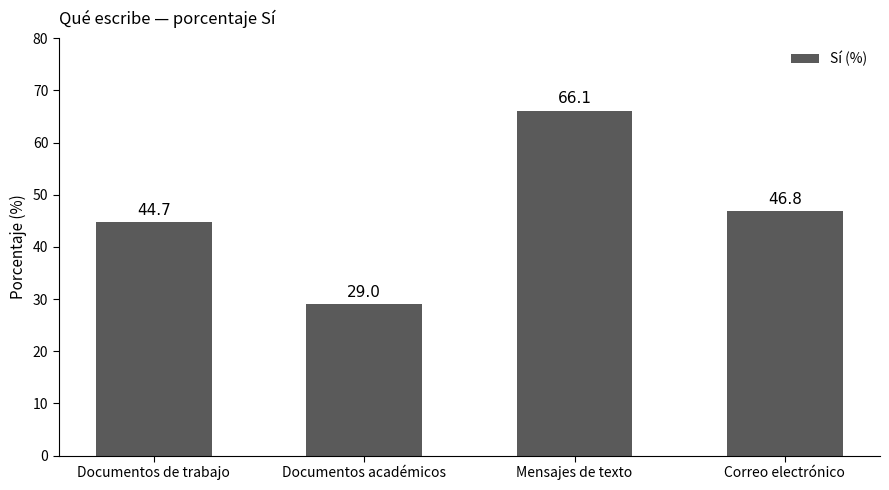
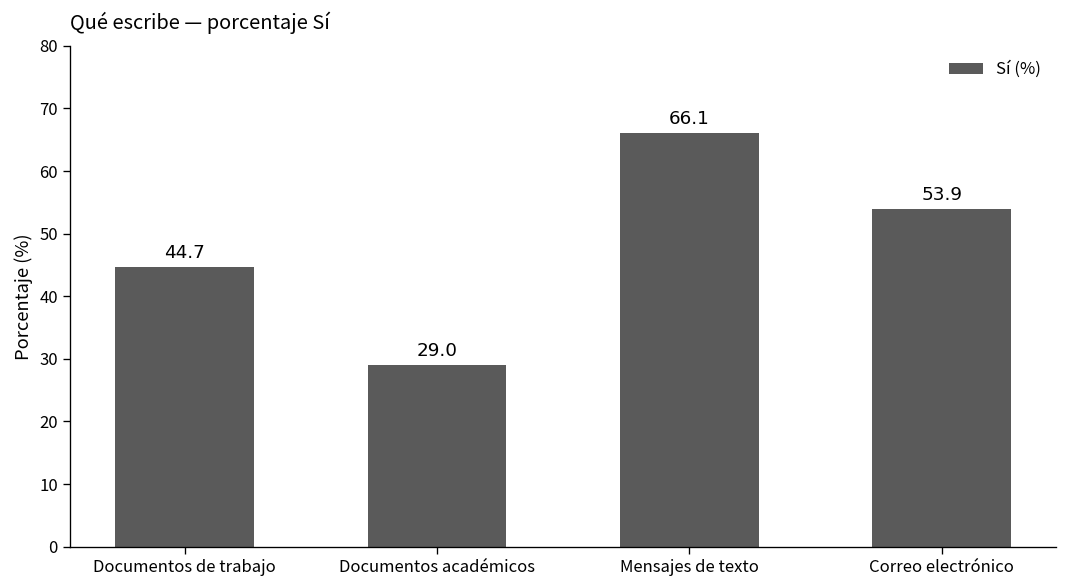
Correo electrónico: 46.8 -> 53.9
